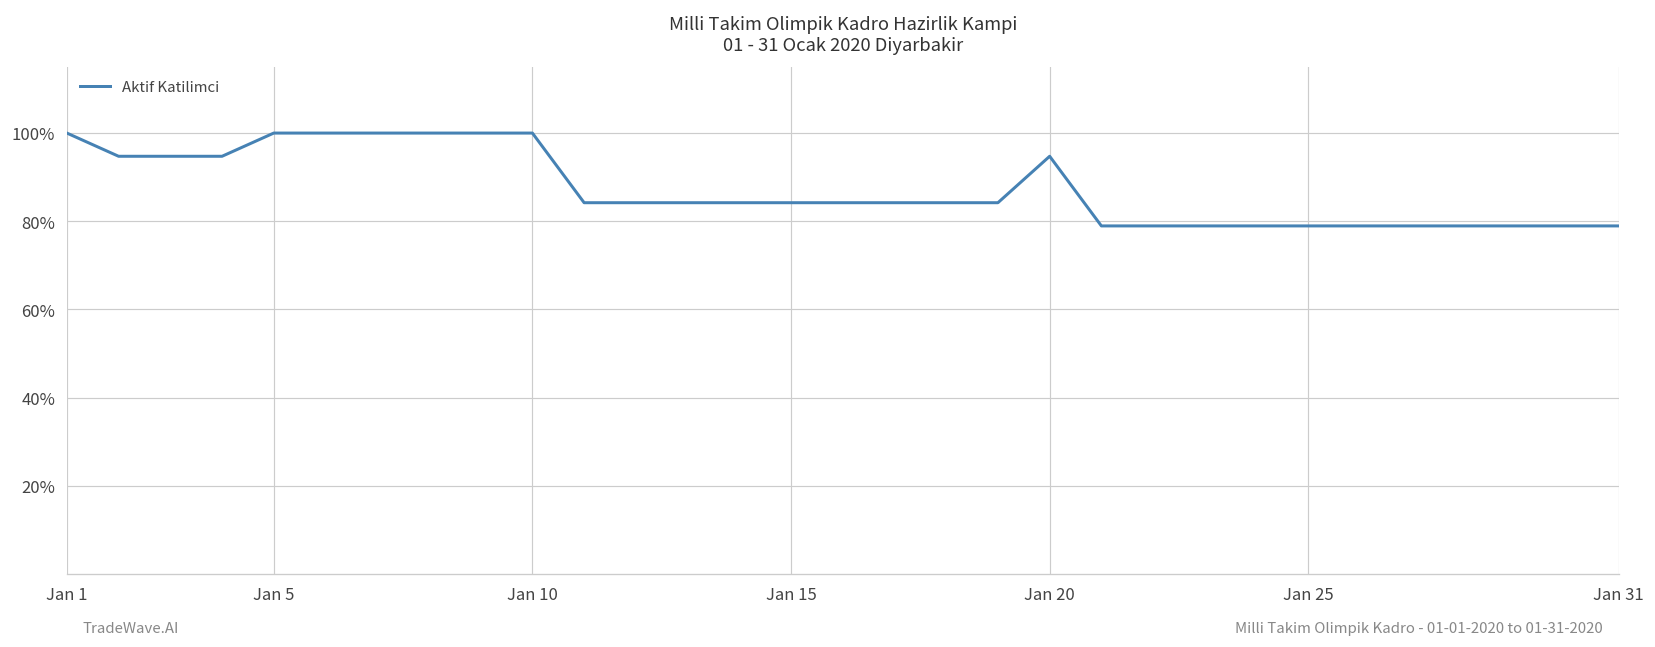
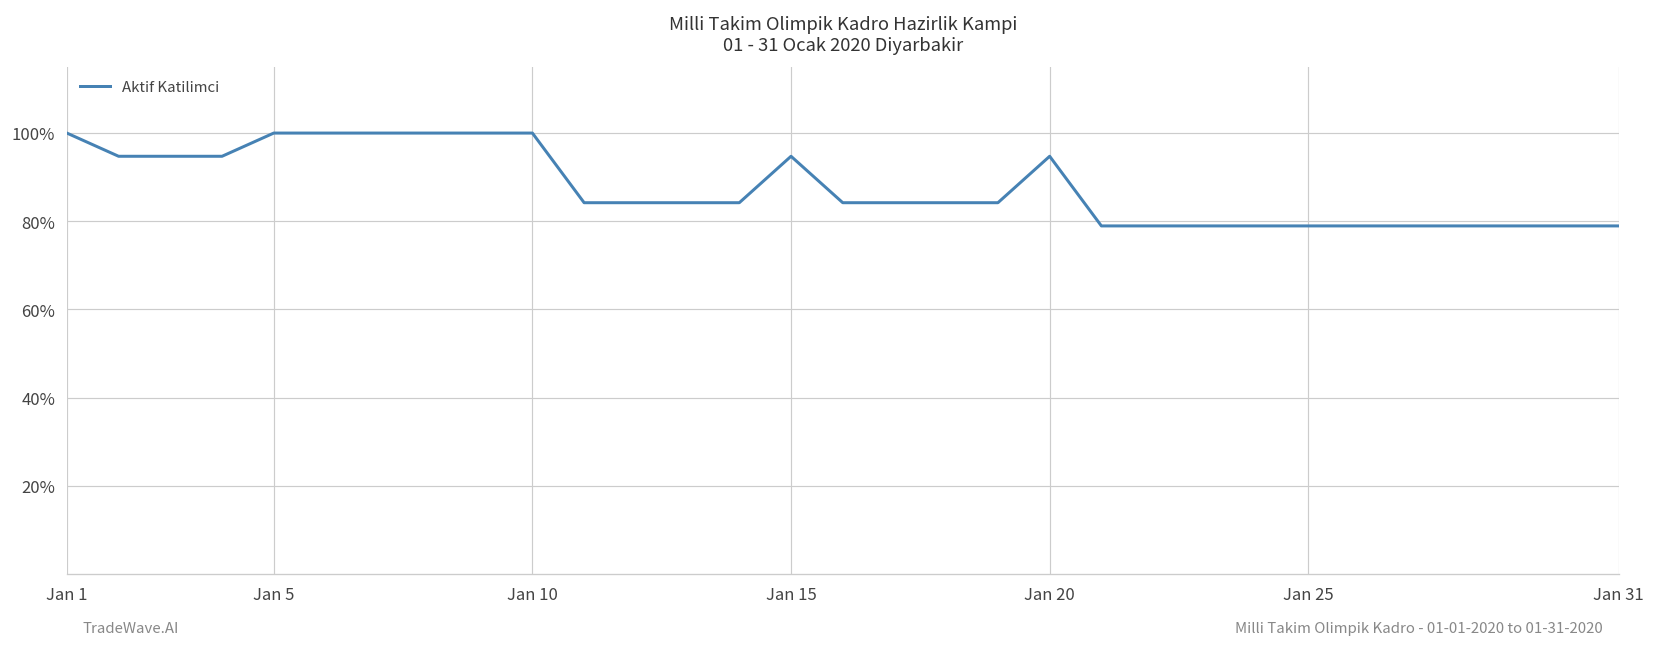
Jan 15: 84% -> 95%
